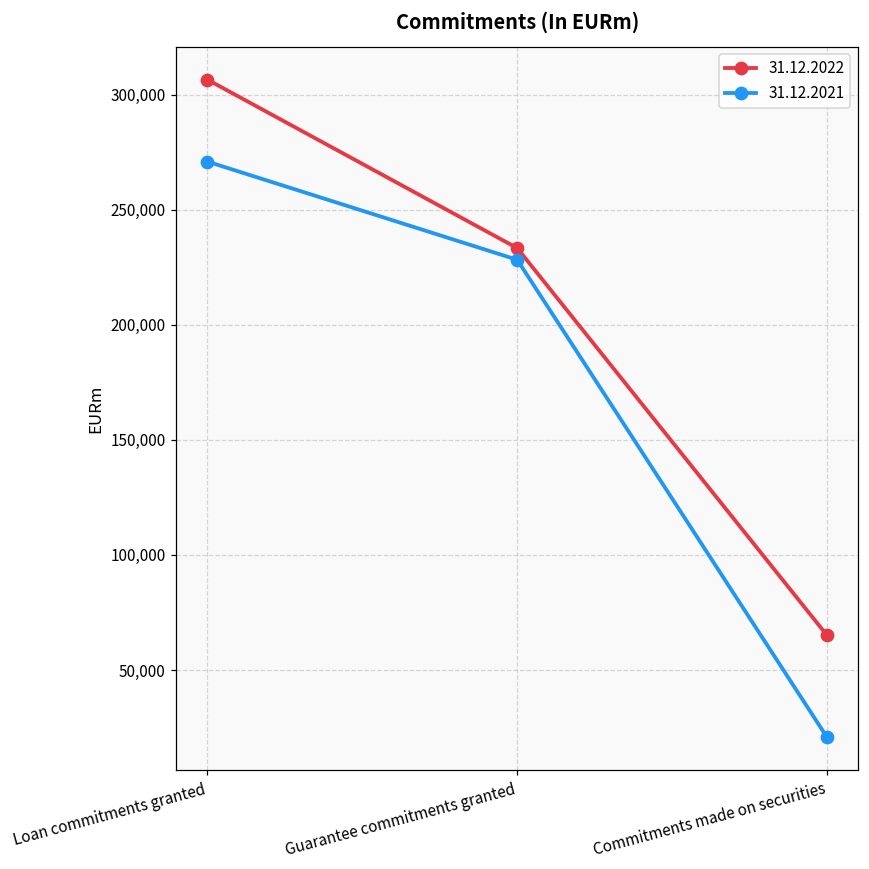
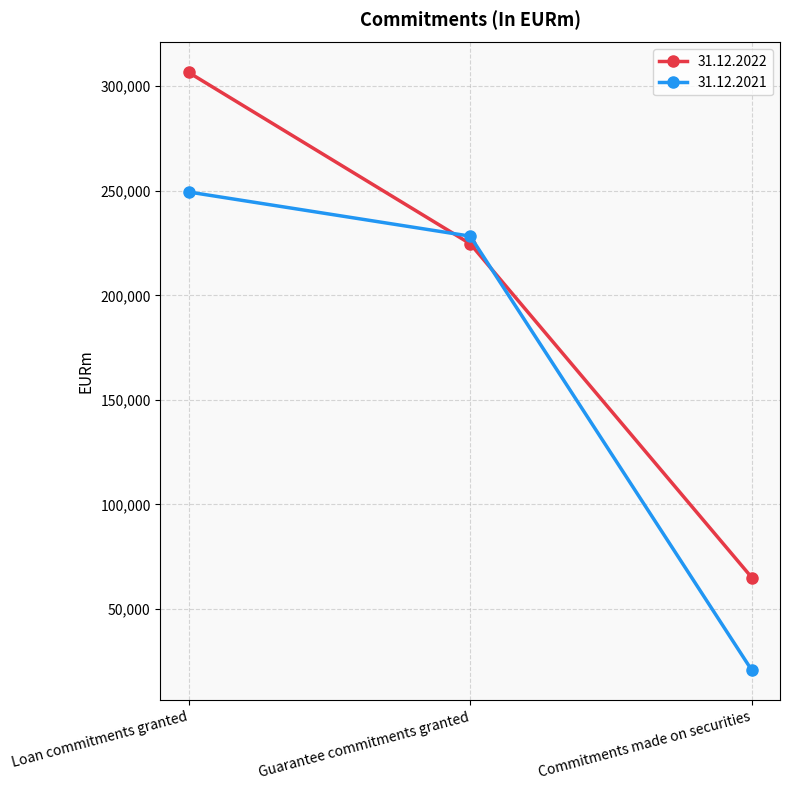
31.12.2021, Loan commitments granted: 271,000 -> 249,000
31.12.2022, Guarantee commitments granted: 233,000 -> 225,000
